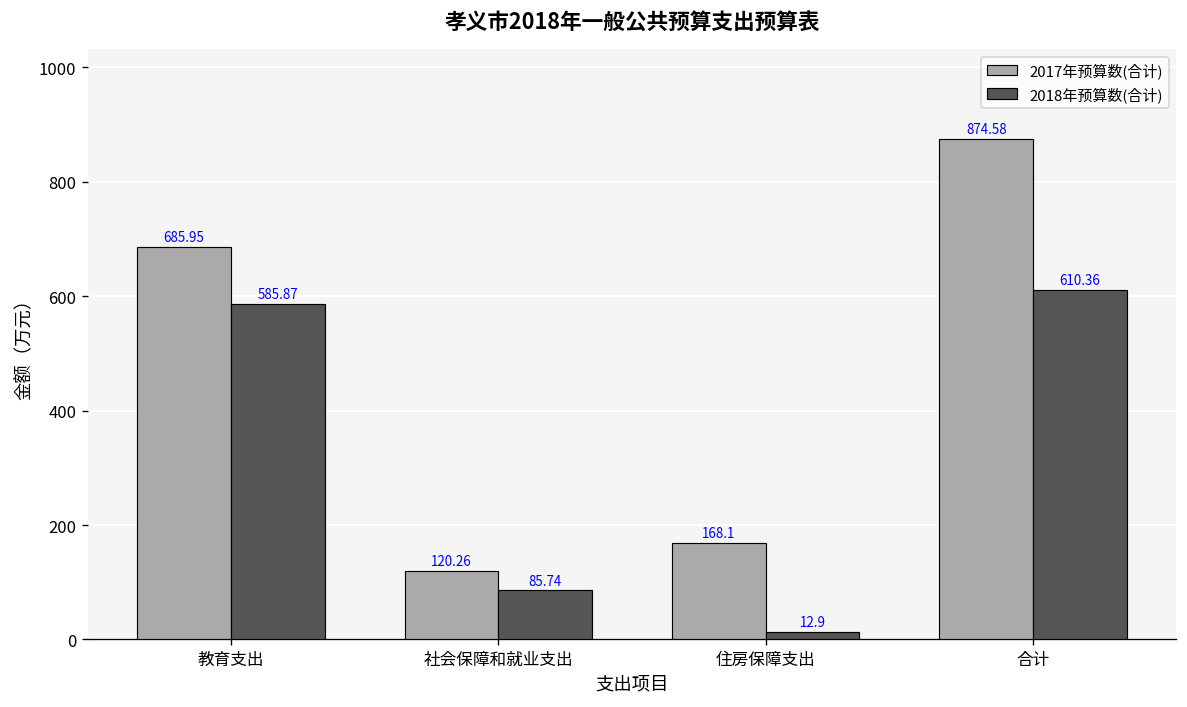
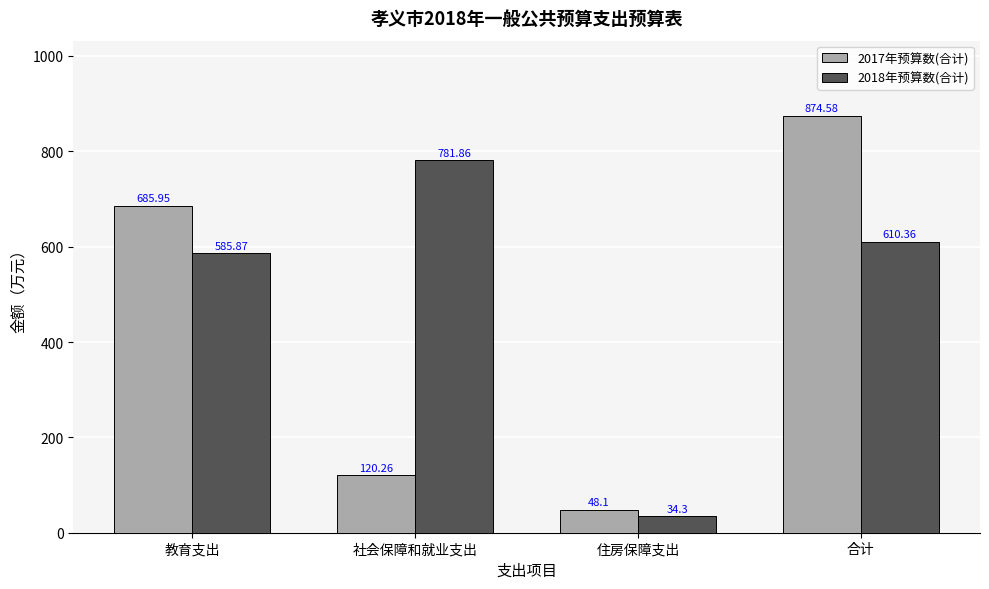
2018年预算数(合计), 社会保障和就业支出: 85.74 -> 781.86
2017年预算数(合计), 住房保障支出: 168.1 -> 48.1
2018年预算数(合计), 住房保障支出: 12.9 -> 34.3
